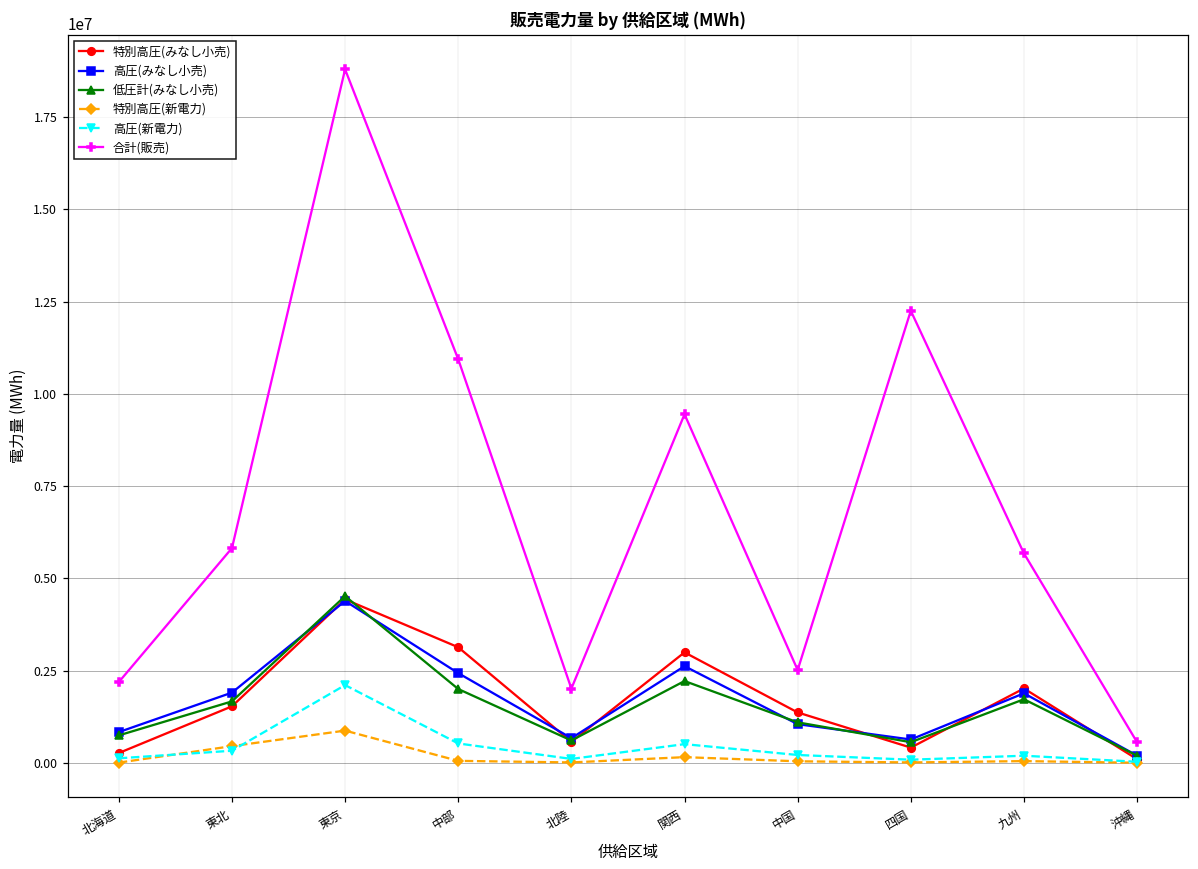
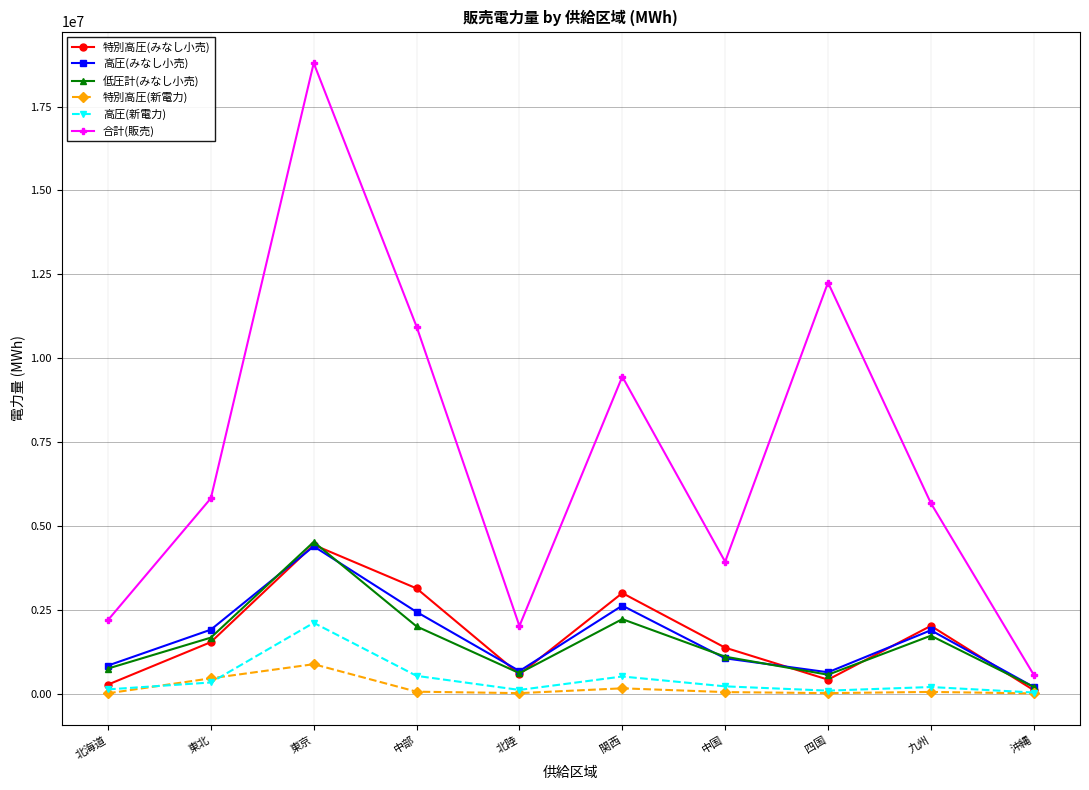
合計(販売), 中国: 2500000 -> 3900000
